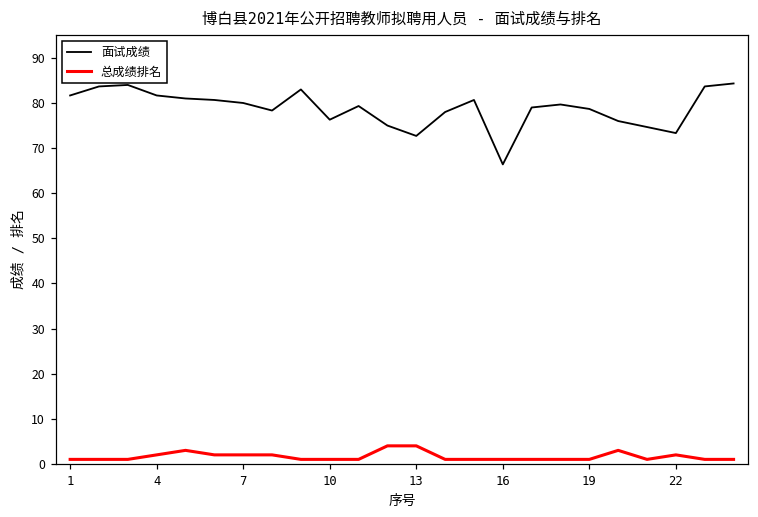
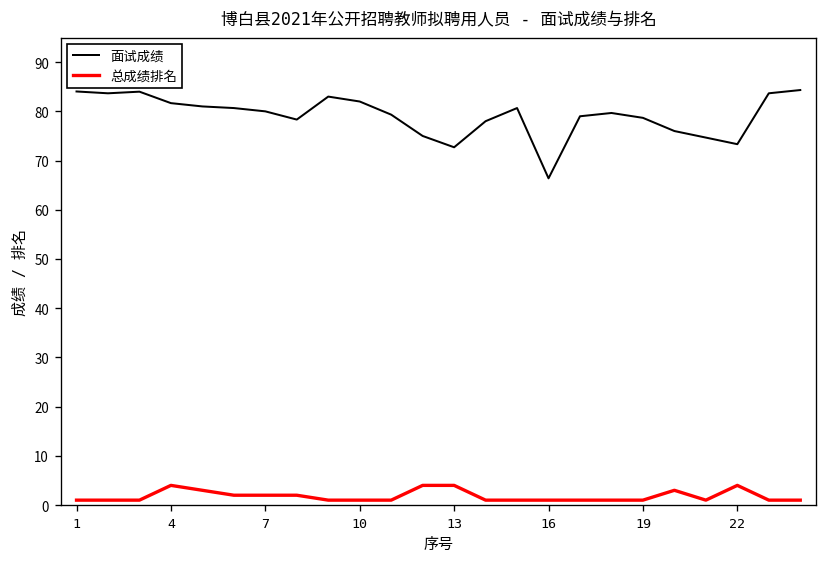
面试成绩, 1: 82 -> 84
总成绩排名, 4: 2 -> 4
面试成绩, 10: 76 -> 82
总成绩排名, 22: 2 -> 4
